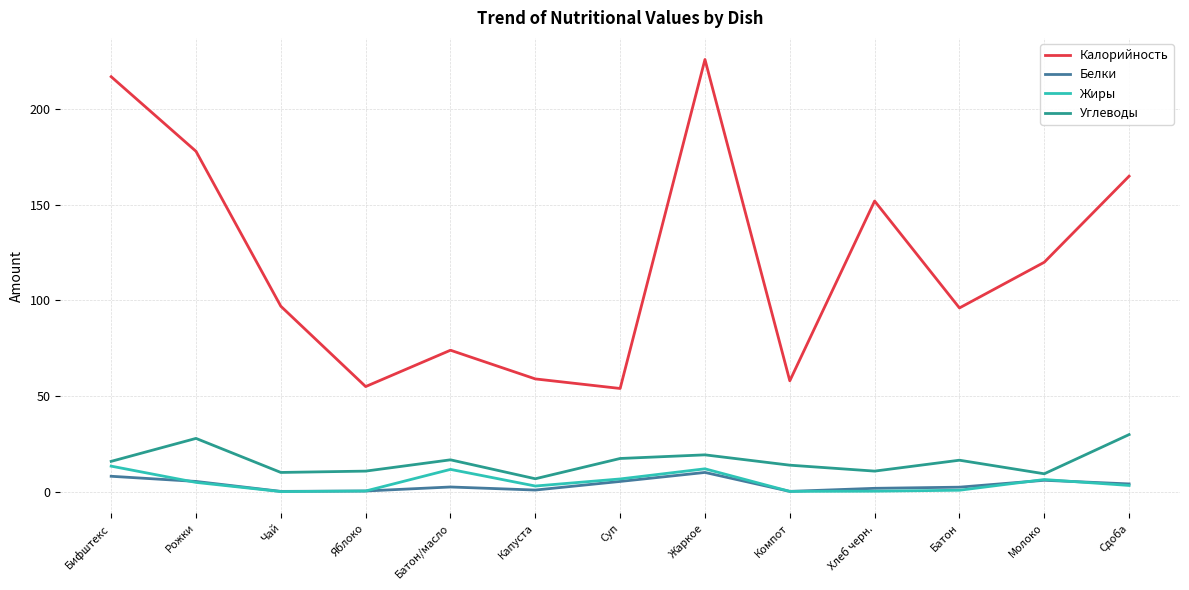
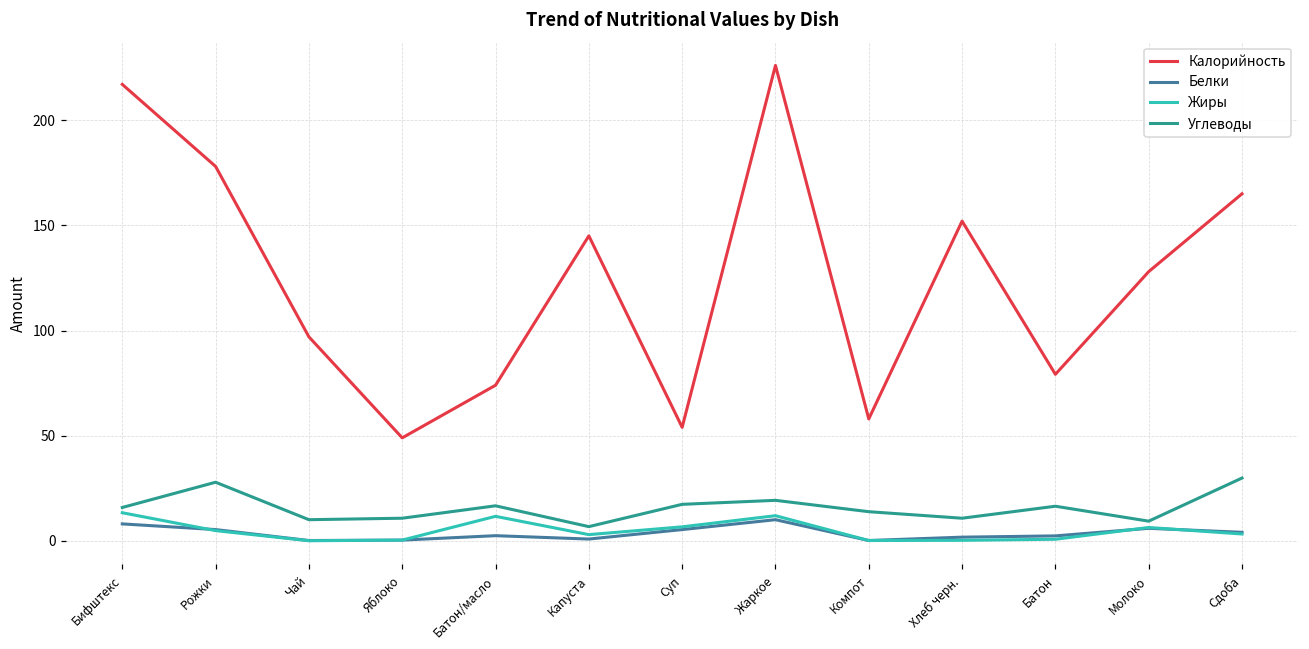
Калорийность, Яблоко: 55 -> 49
Калорийность, Капуста: 59 -> 145
Калорийность, Батон: 96 -> 79
Калорийность, Молоко: 120 -> 128
